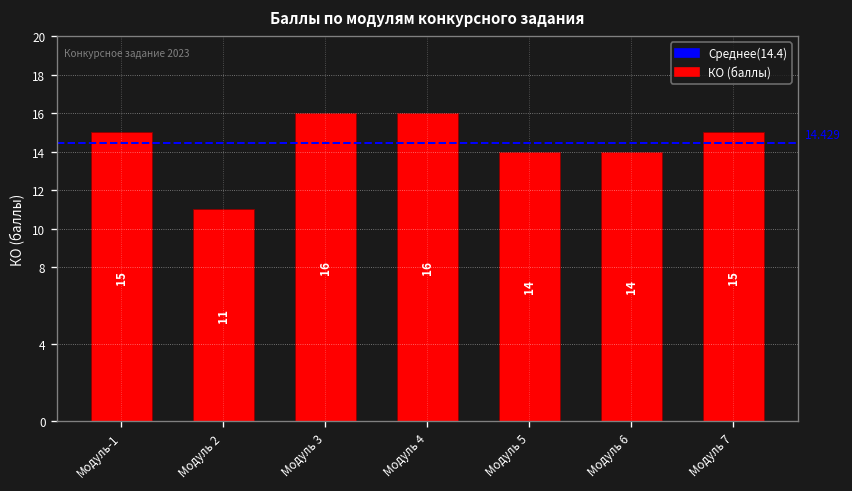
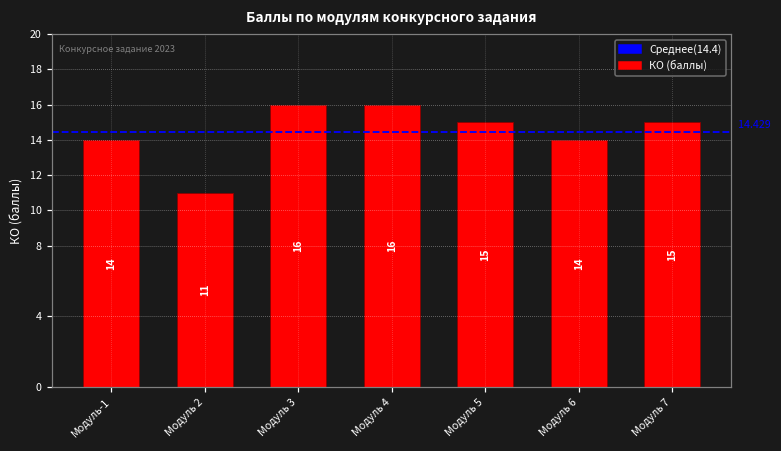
Модуль-1: 15 -> 14
Модуль 5: 14 -> 15
